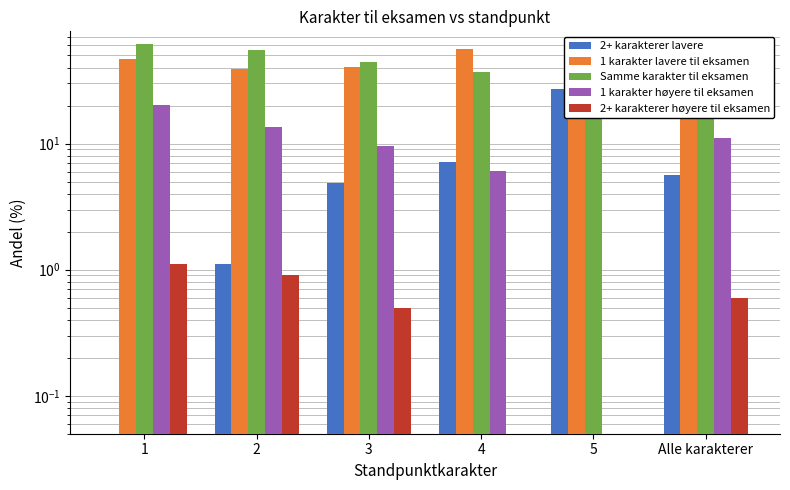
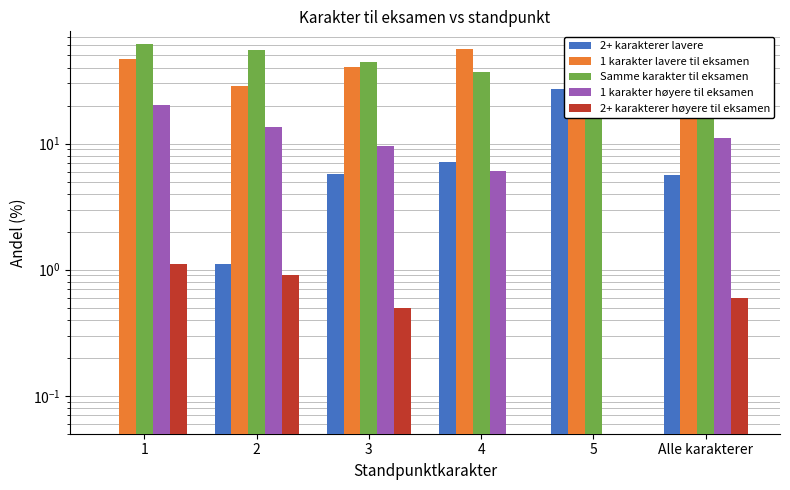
1 karakter lavere til eksamen, 2: 39 -> 29
2+ karakterer lavere, 3: 4.9 -> 6
